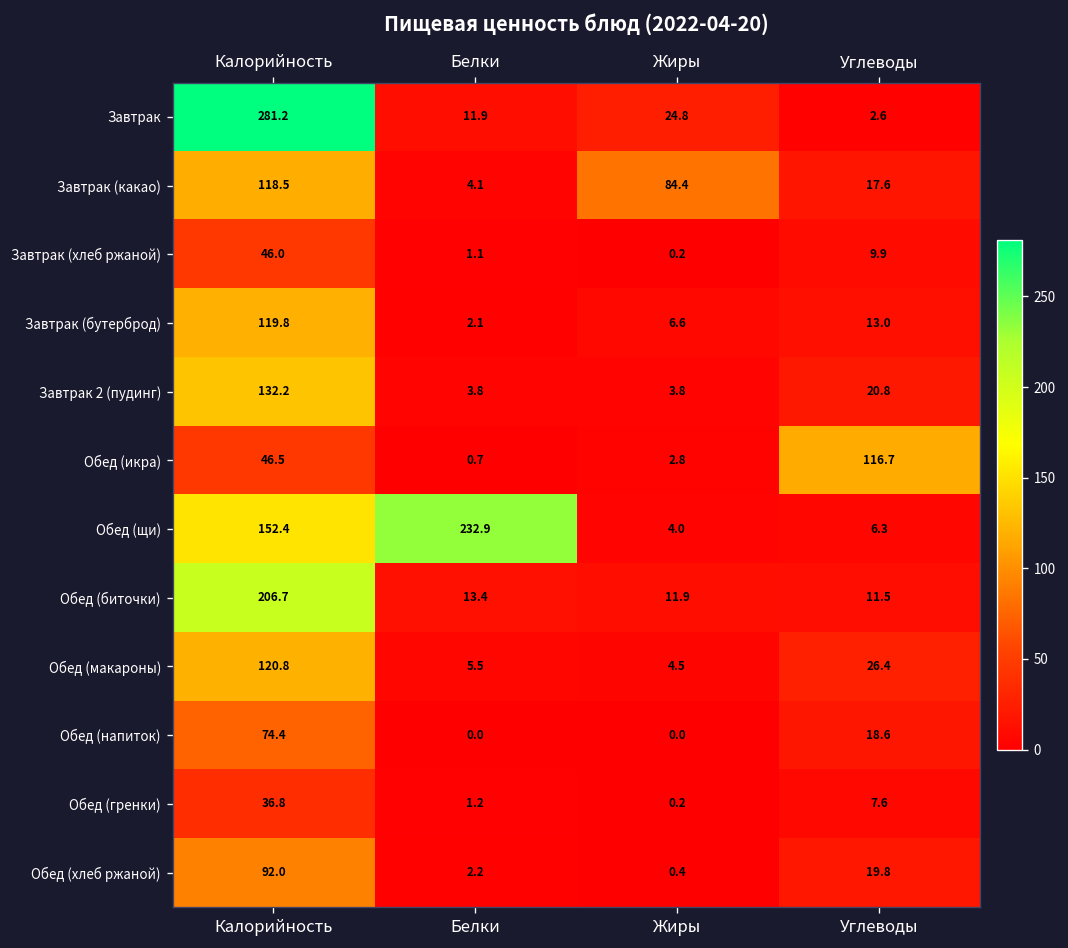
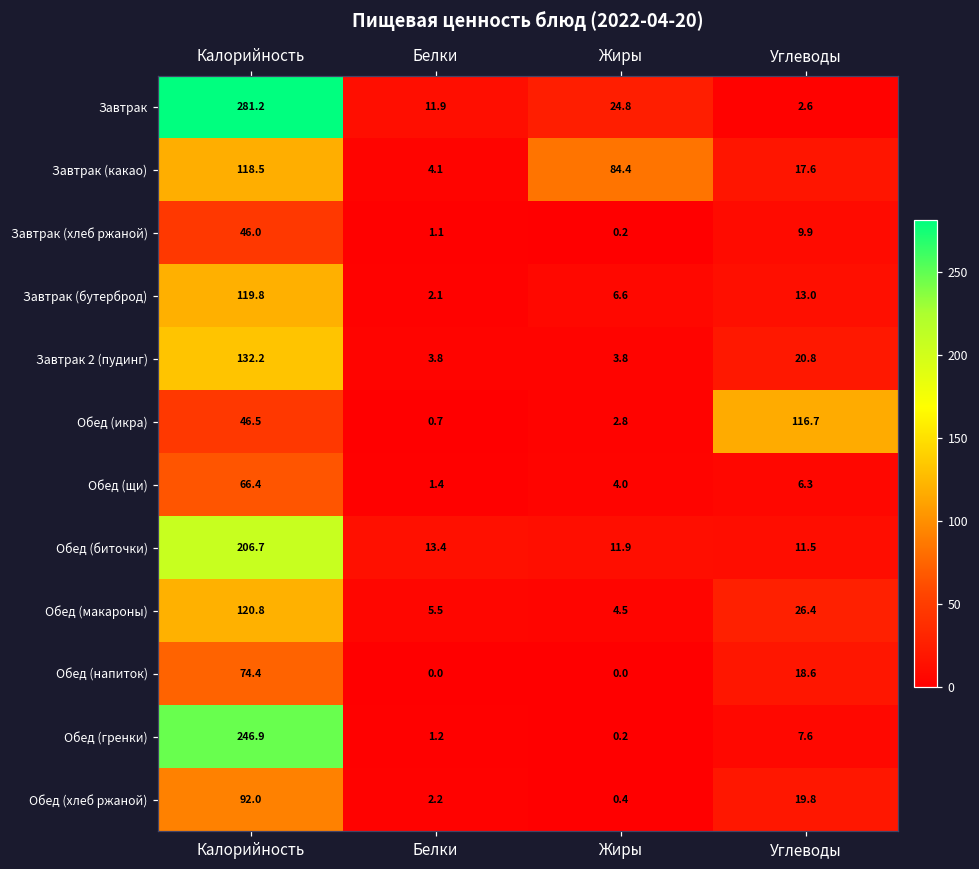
Обед (щи), Калорийность: 152.4 -> 66.4
Обед (щи), Белки: 232.9 -> 1.4
Обед (гренки), Калорийность: 36.8 -> 246.9
